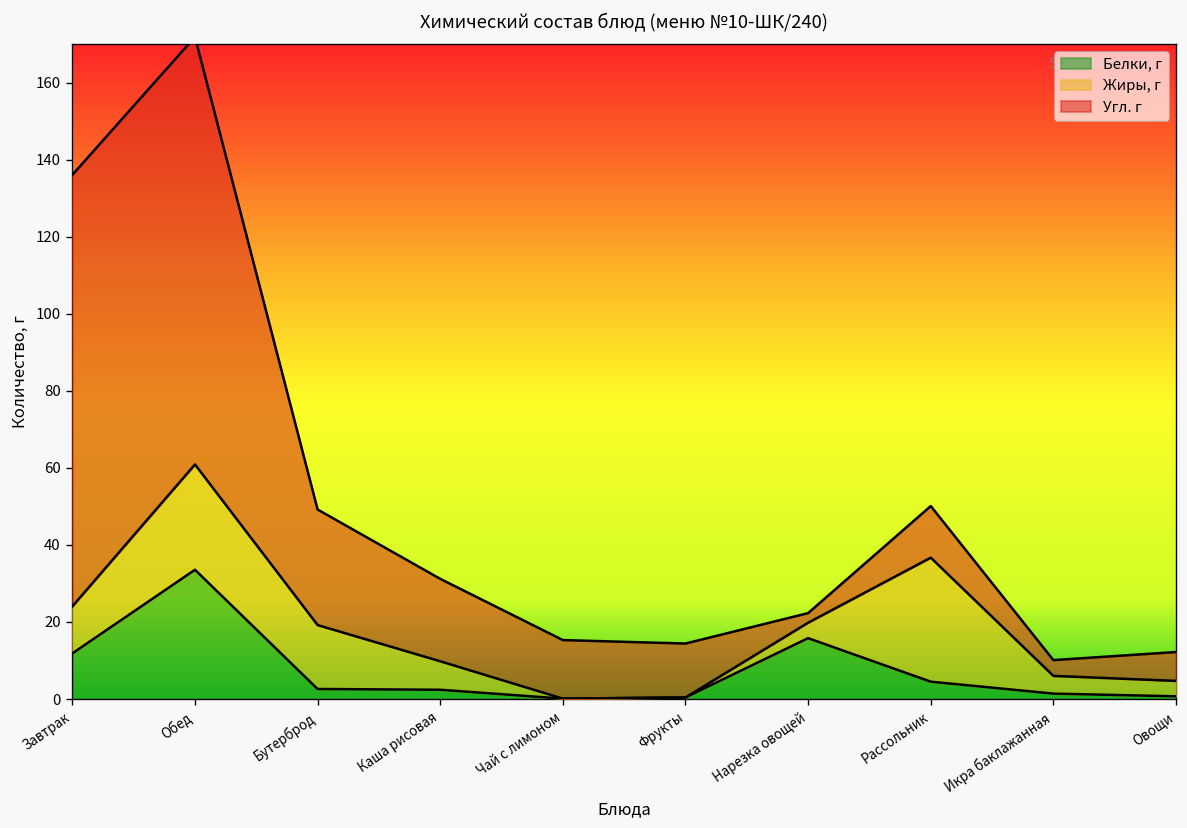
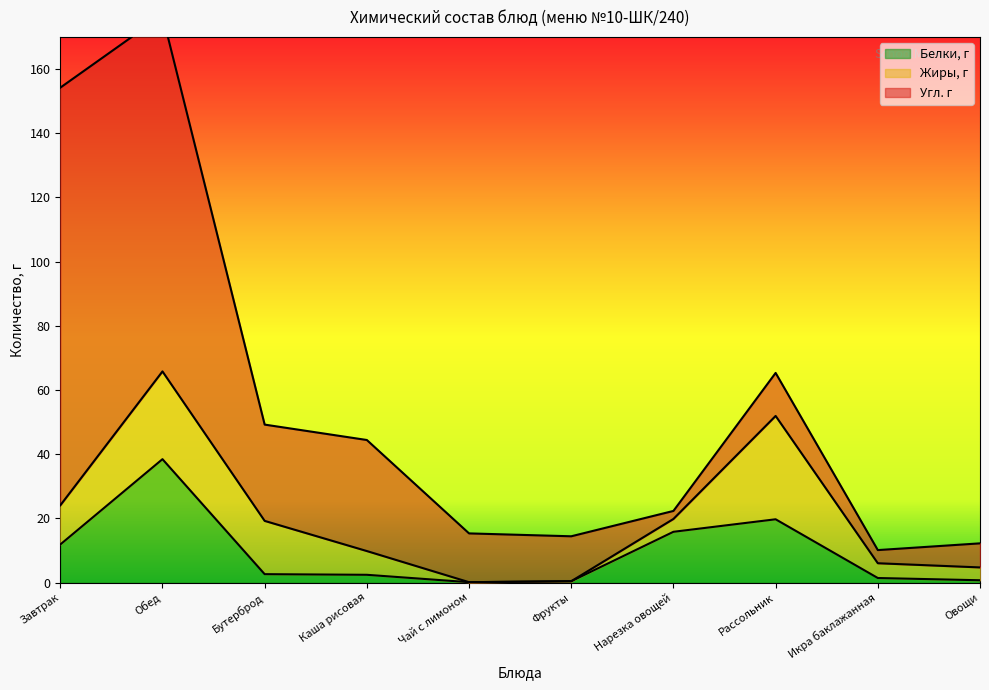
Угл. г, Завтрак: 112 -> 130
Белки, г, Обед: 34 -> 38
Угл. г, Каша рисовая: 21 -> 35
Белки, г, Рассольник: 5 -> 20
